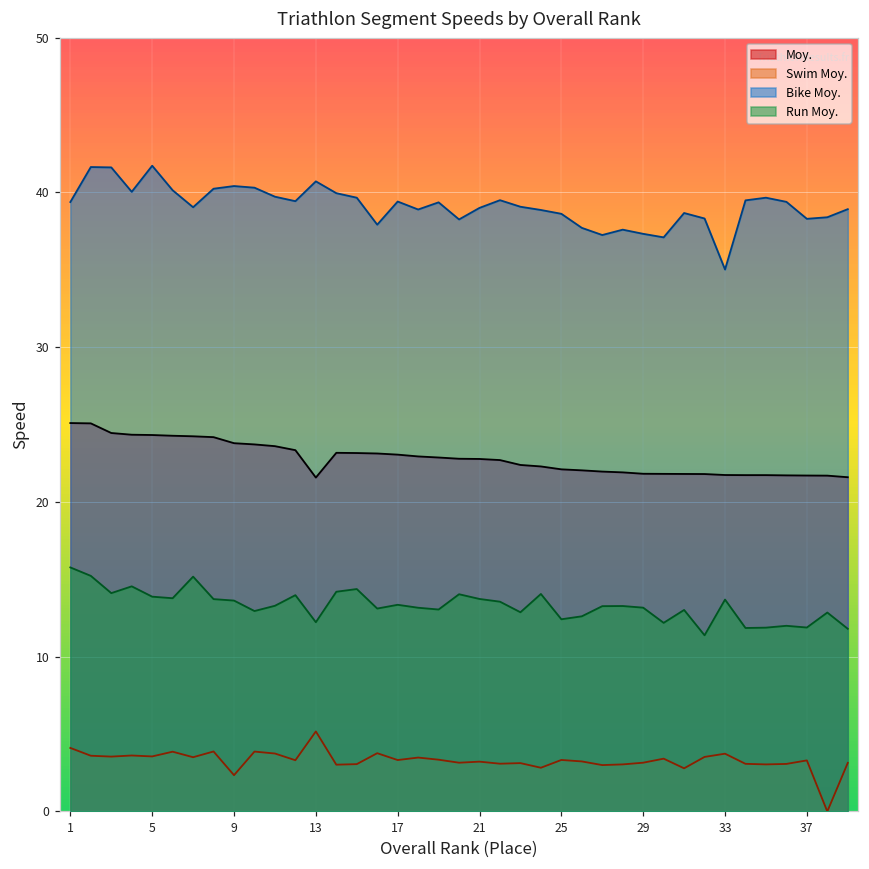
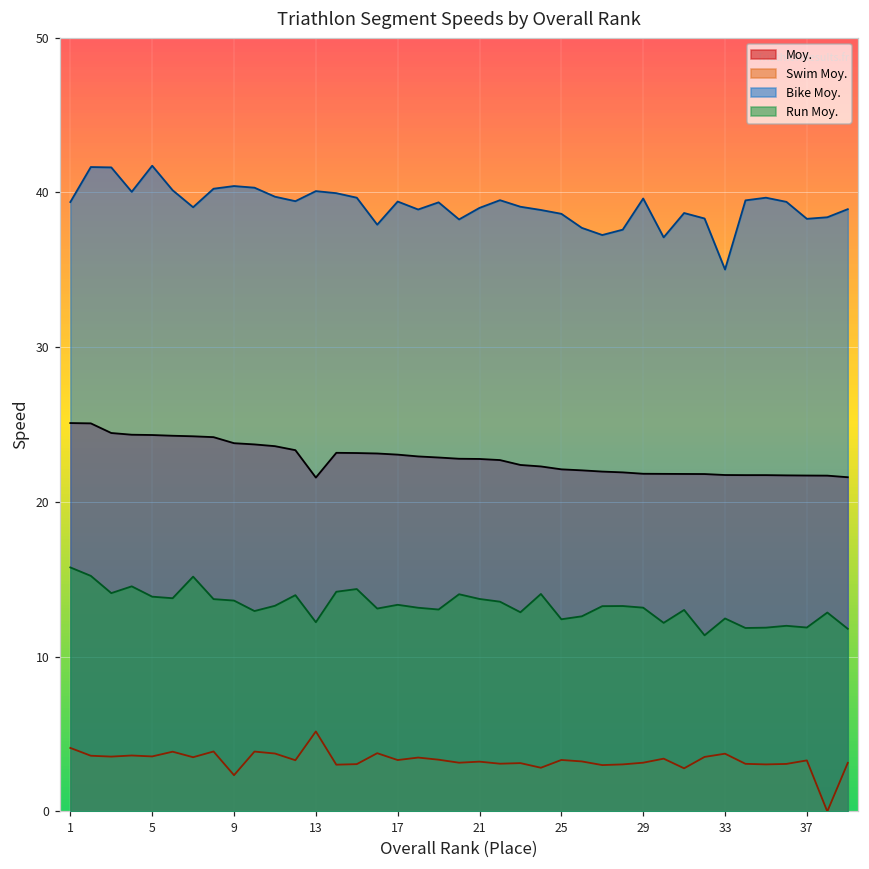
Bike Moy., 13: 40.7 -> 40.1
Bike Moy., 29: 37.3 -> 39.6
Run Moy., 33: 13.7 -> 12.5
